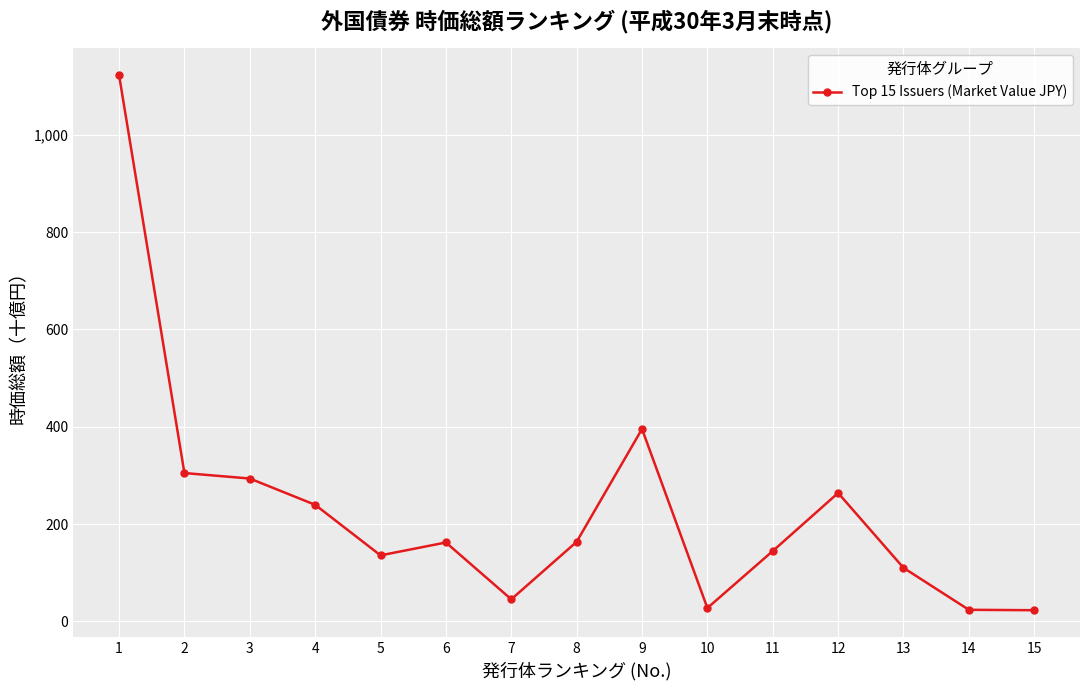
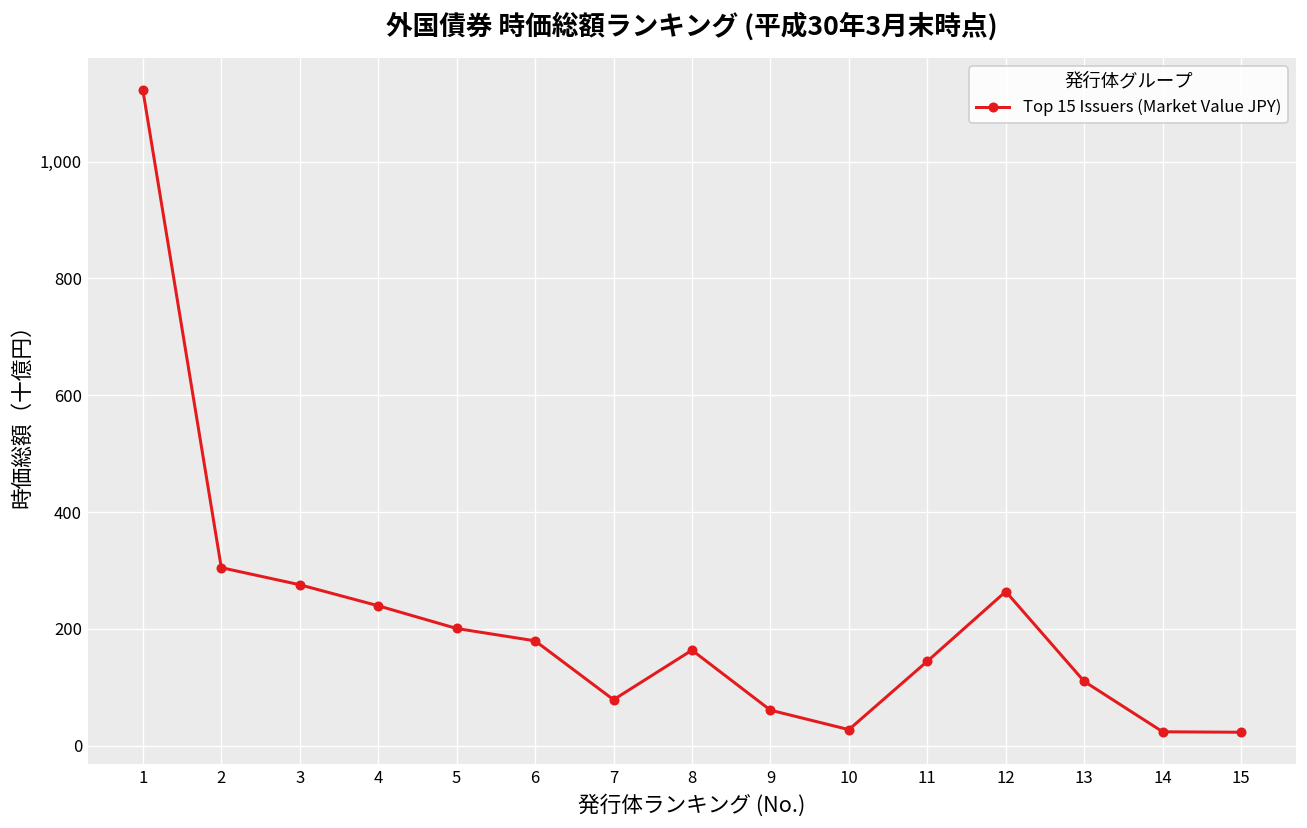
3: 290 -> 280
5: 140 -> 200
6: 160 -> 180
7: 50 -> 80
9: 400 -> 60
